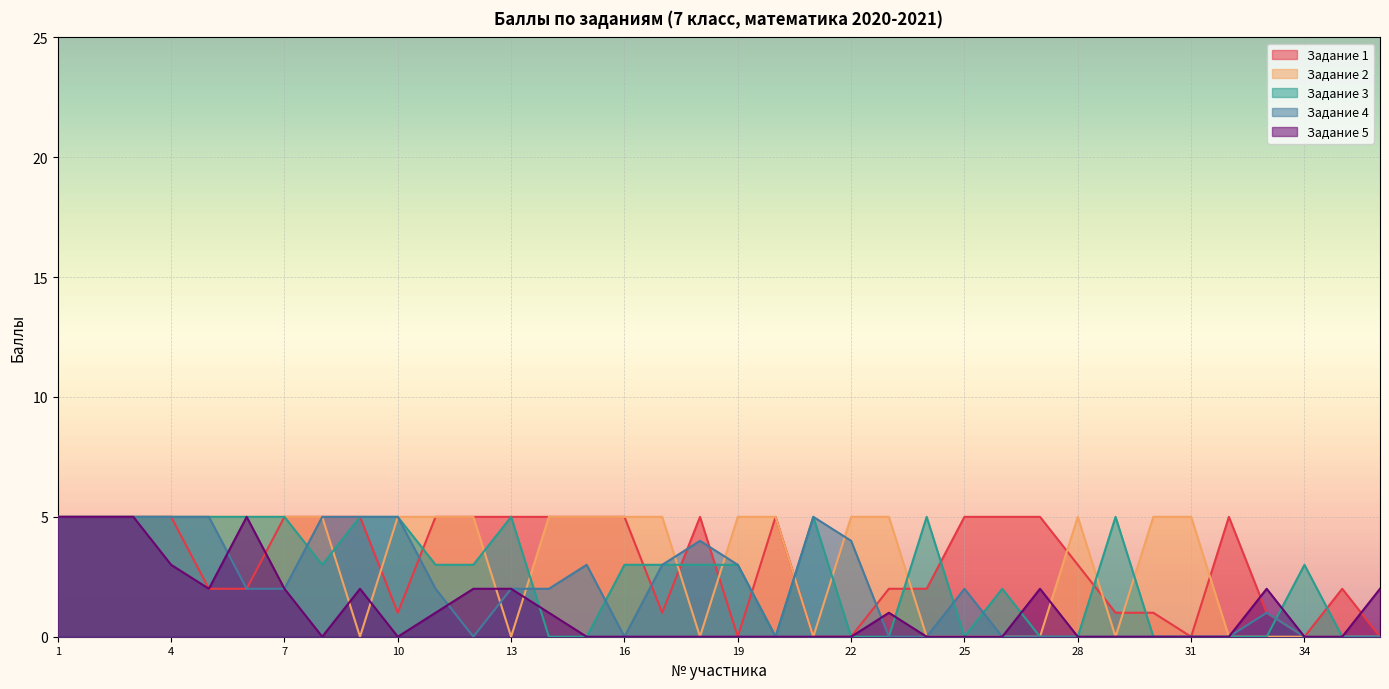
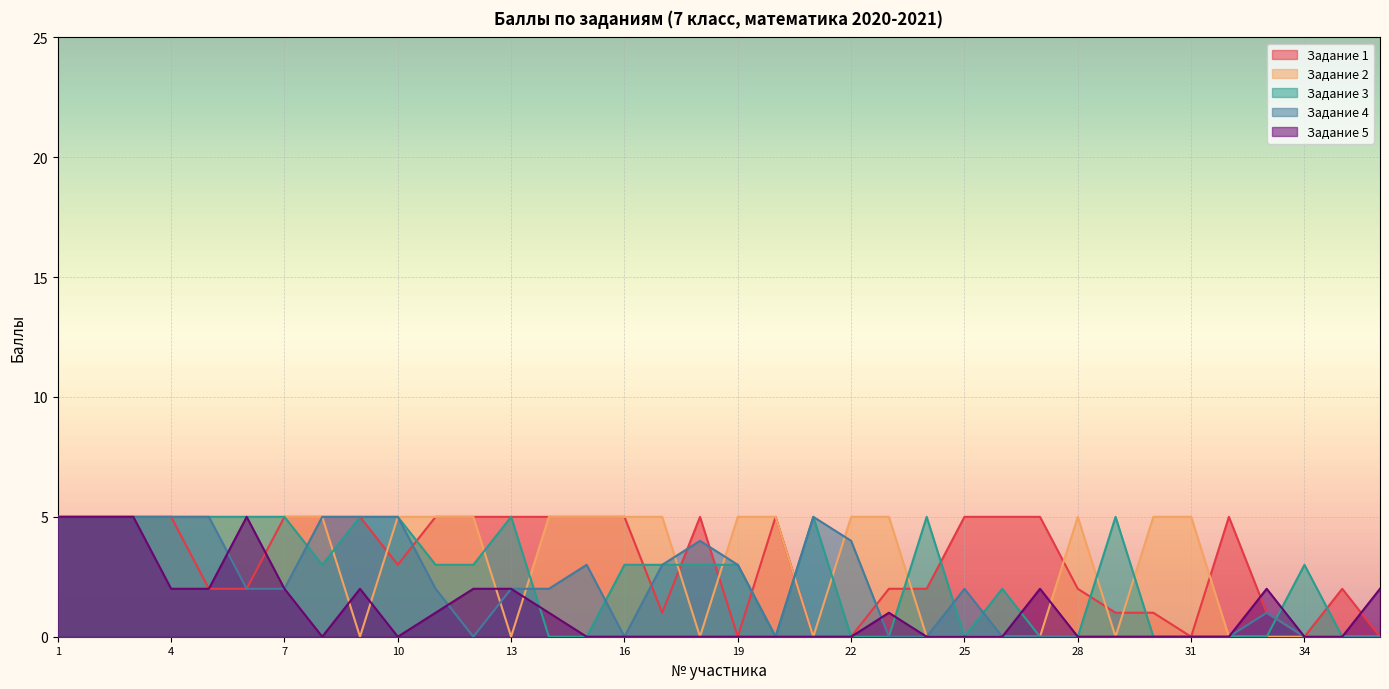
Задание 5, 4: 3 -> 2
Задание 1, 10: 1 -> 3
Задание 1, 28: 3 -> 2
